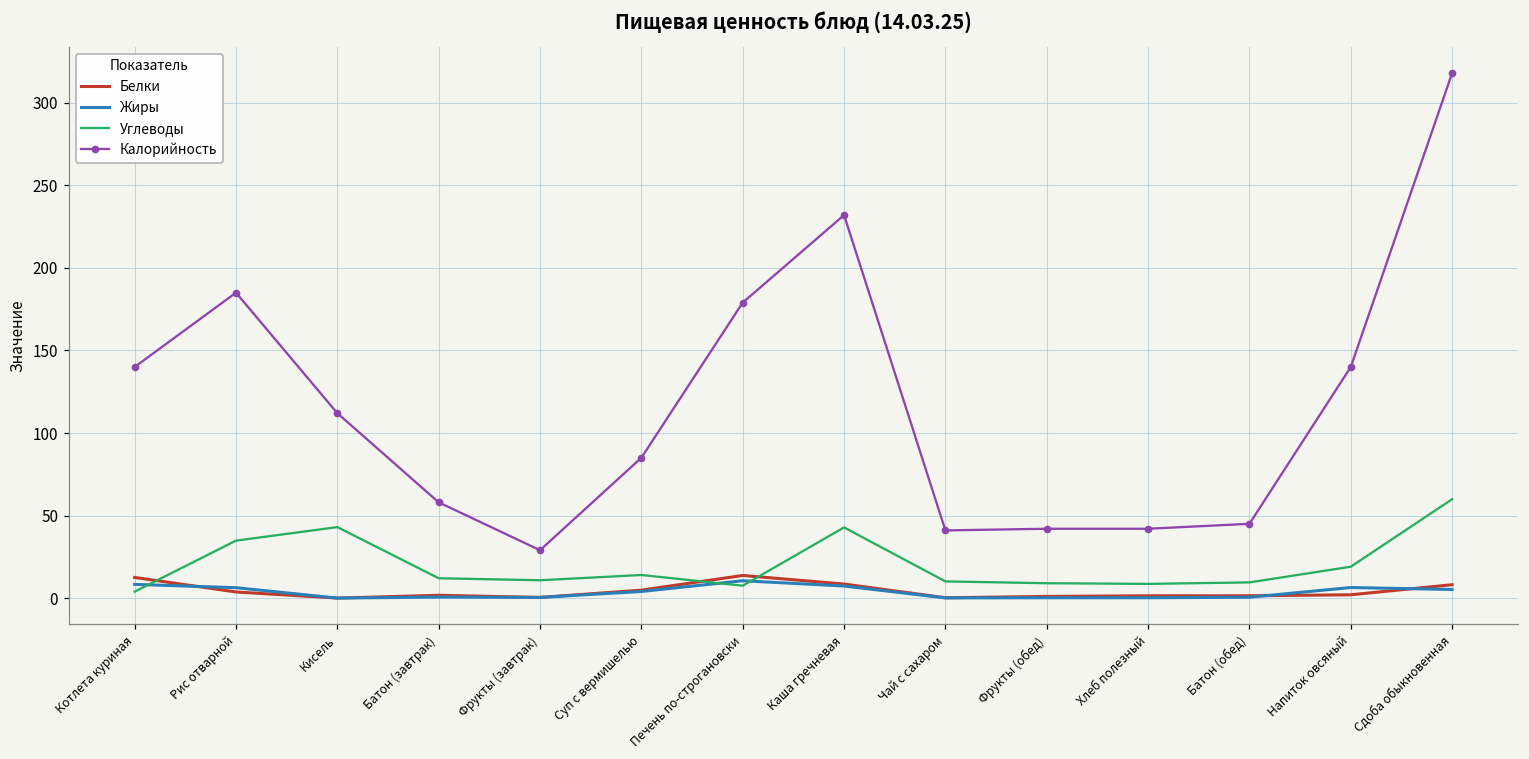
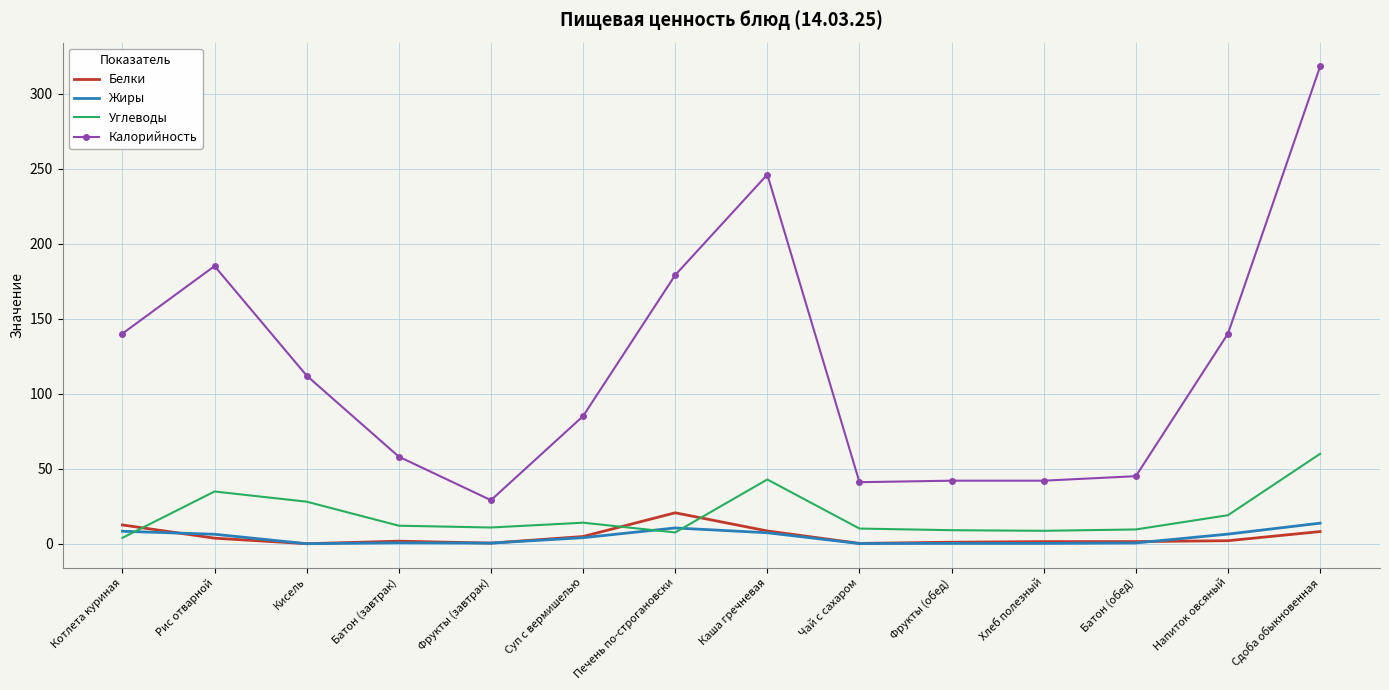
Углеводы, Кисель: 43 -> 28
Белки, Печень по-строгановски: 14 -> 21
Калорийность, Каша гречневая: 232 -> 246
Жиры, Сдоба обыкновенная: 5 -> 14
